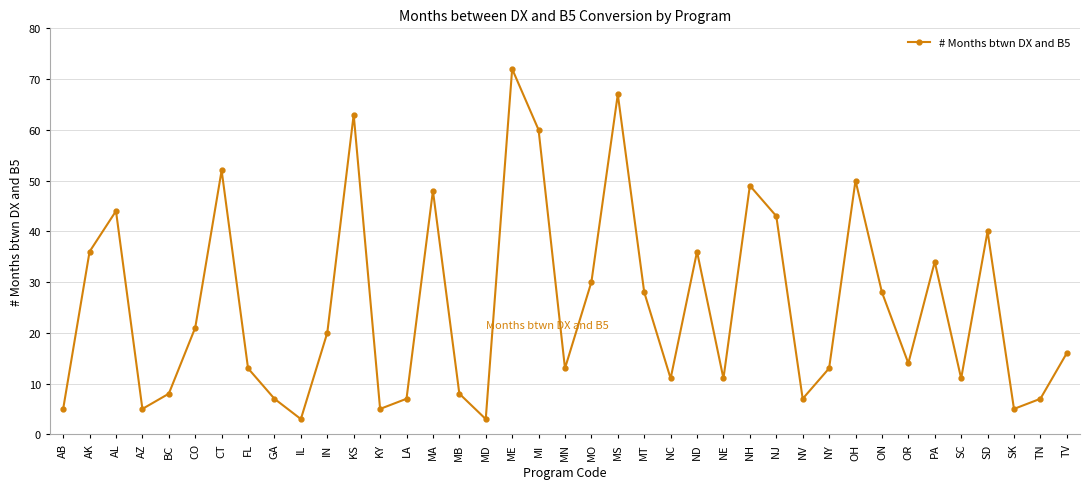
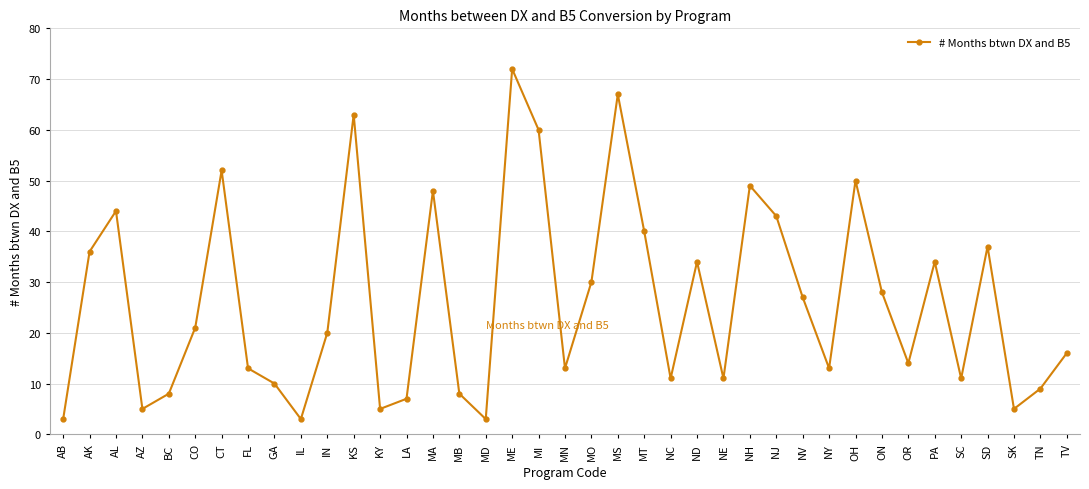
AB: 5 -> 3
GA: 7 -> 10
MT: 28 -> 40
ND: 36 -> 34
NV: 7 -> 27
SD: 40 -> 37
TN: 7 -> 9
